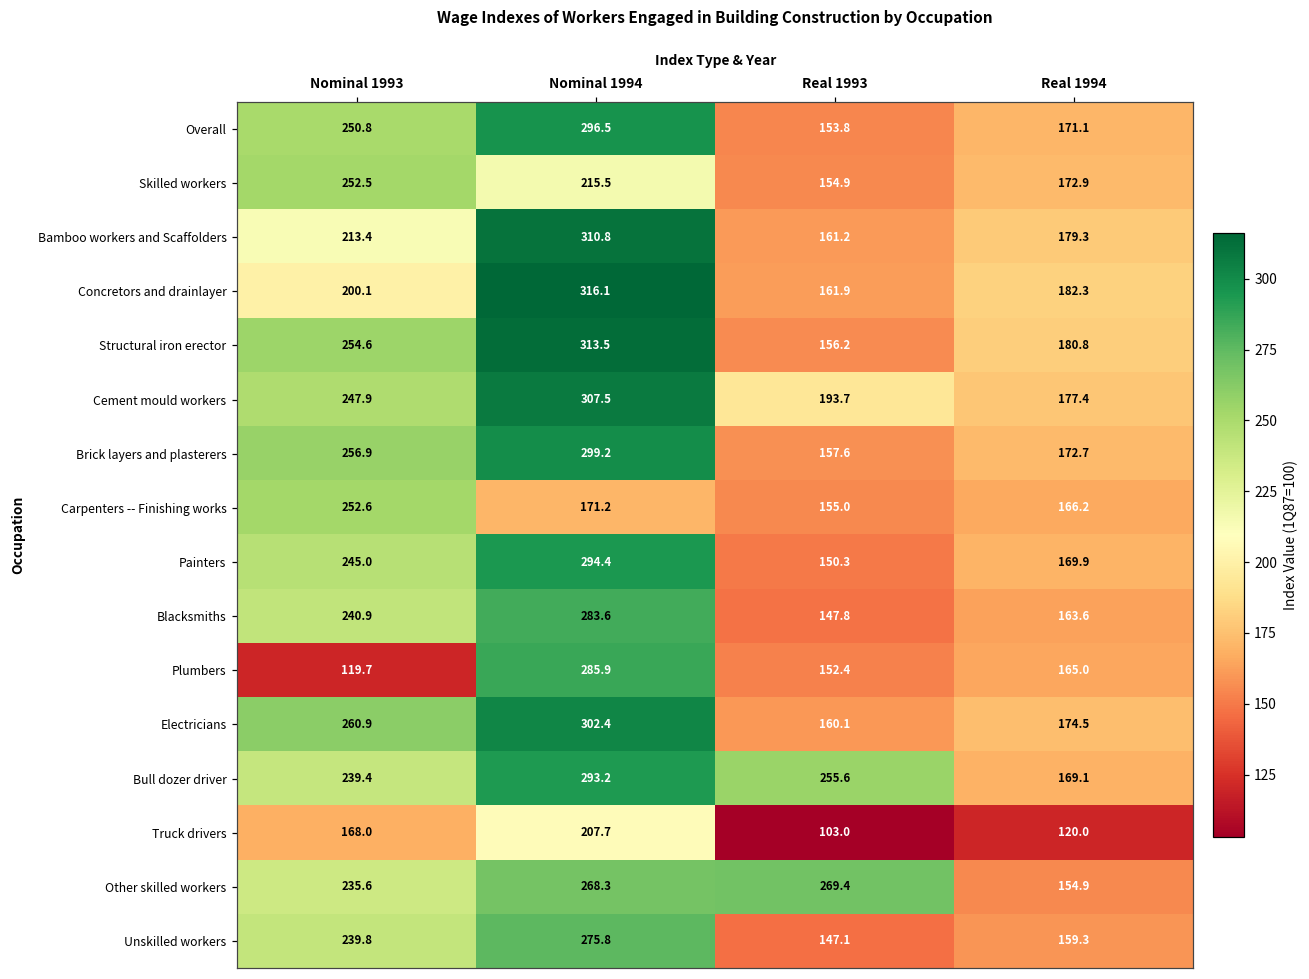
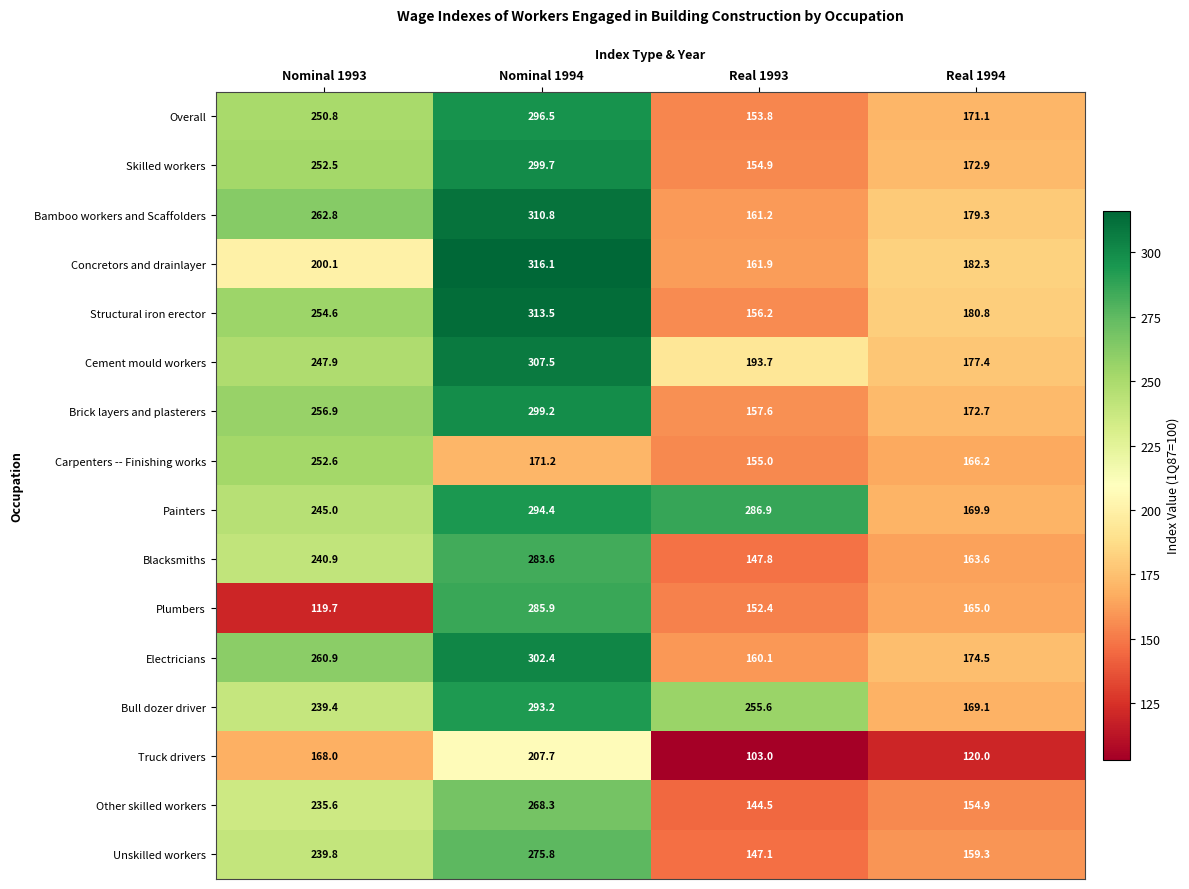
Skilled workers, Nominal 1994: 215.5 -> 299.7
Bamboo workers and Scaffolders, Nominal 1993: 213.4 -> 262.8
Painters, Real 1993: 150.3 -> 286.9
Other skilled workers, Real 1993: 269.4 -> 144.5
